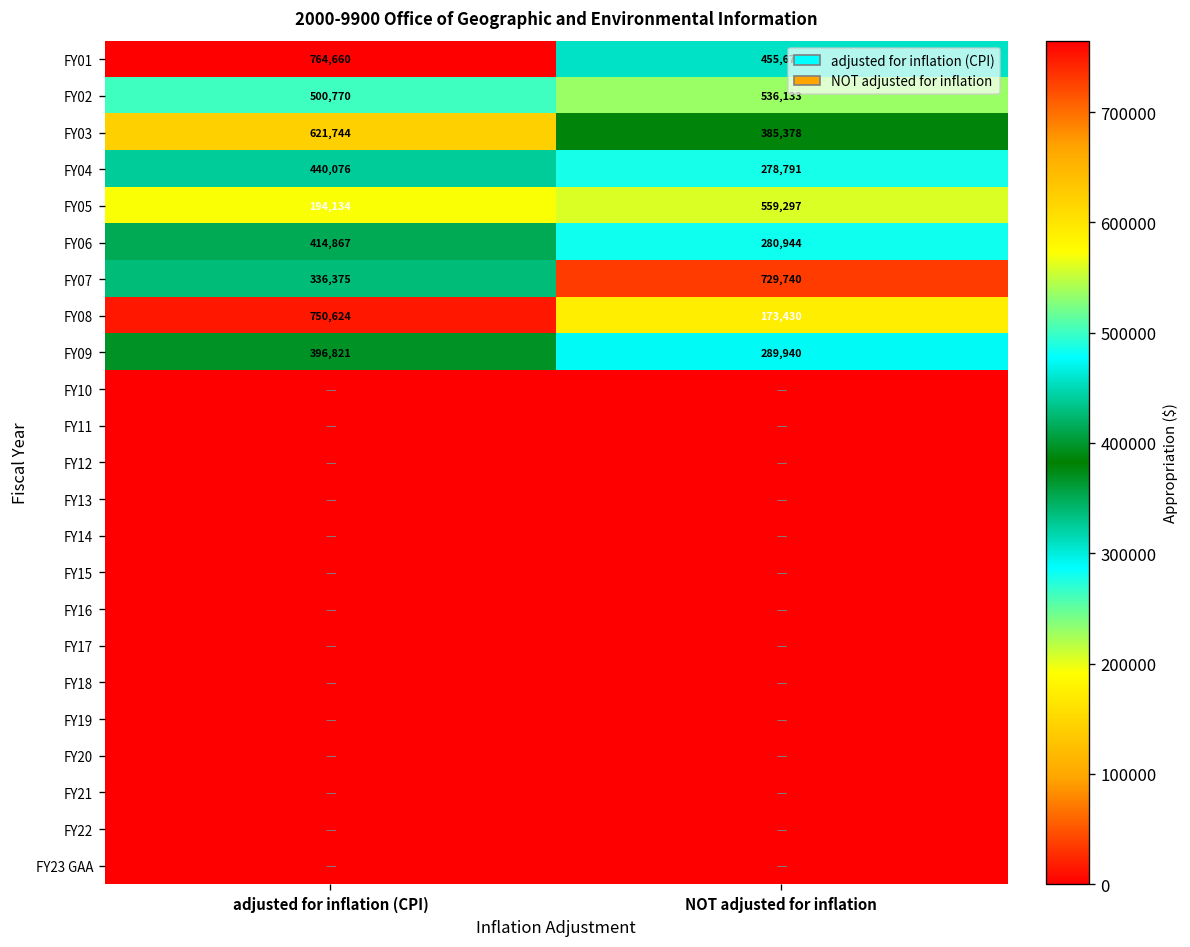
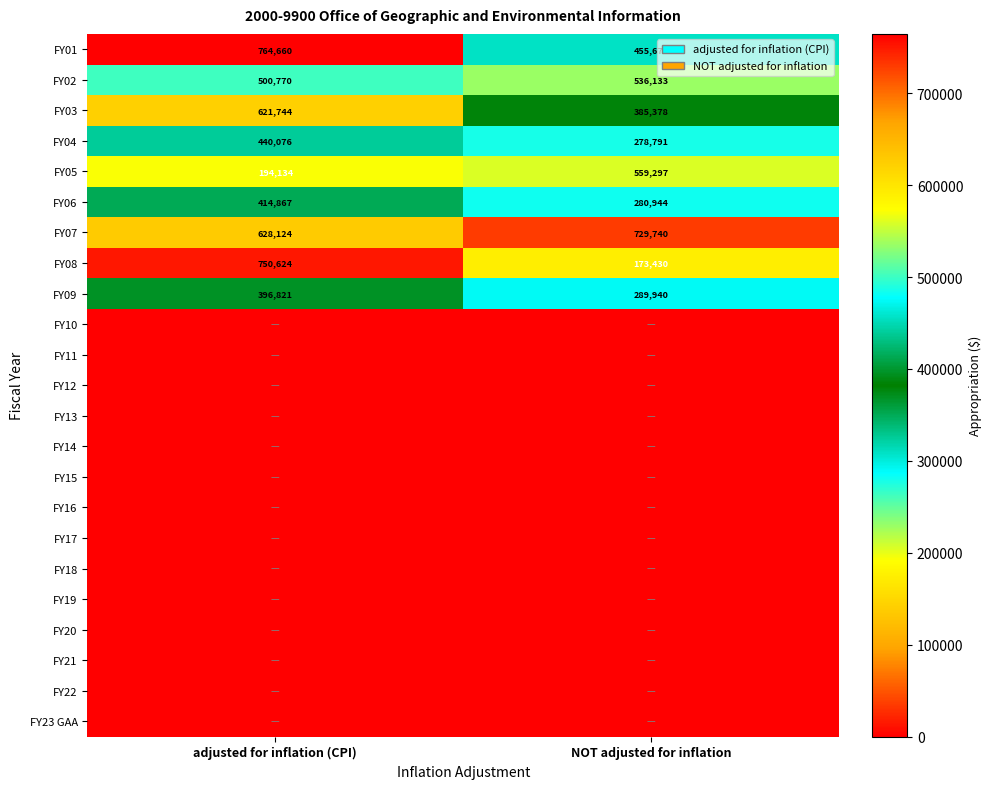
FY07, adjusted for inflation (CPI): 336,375 -> 628,124
